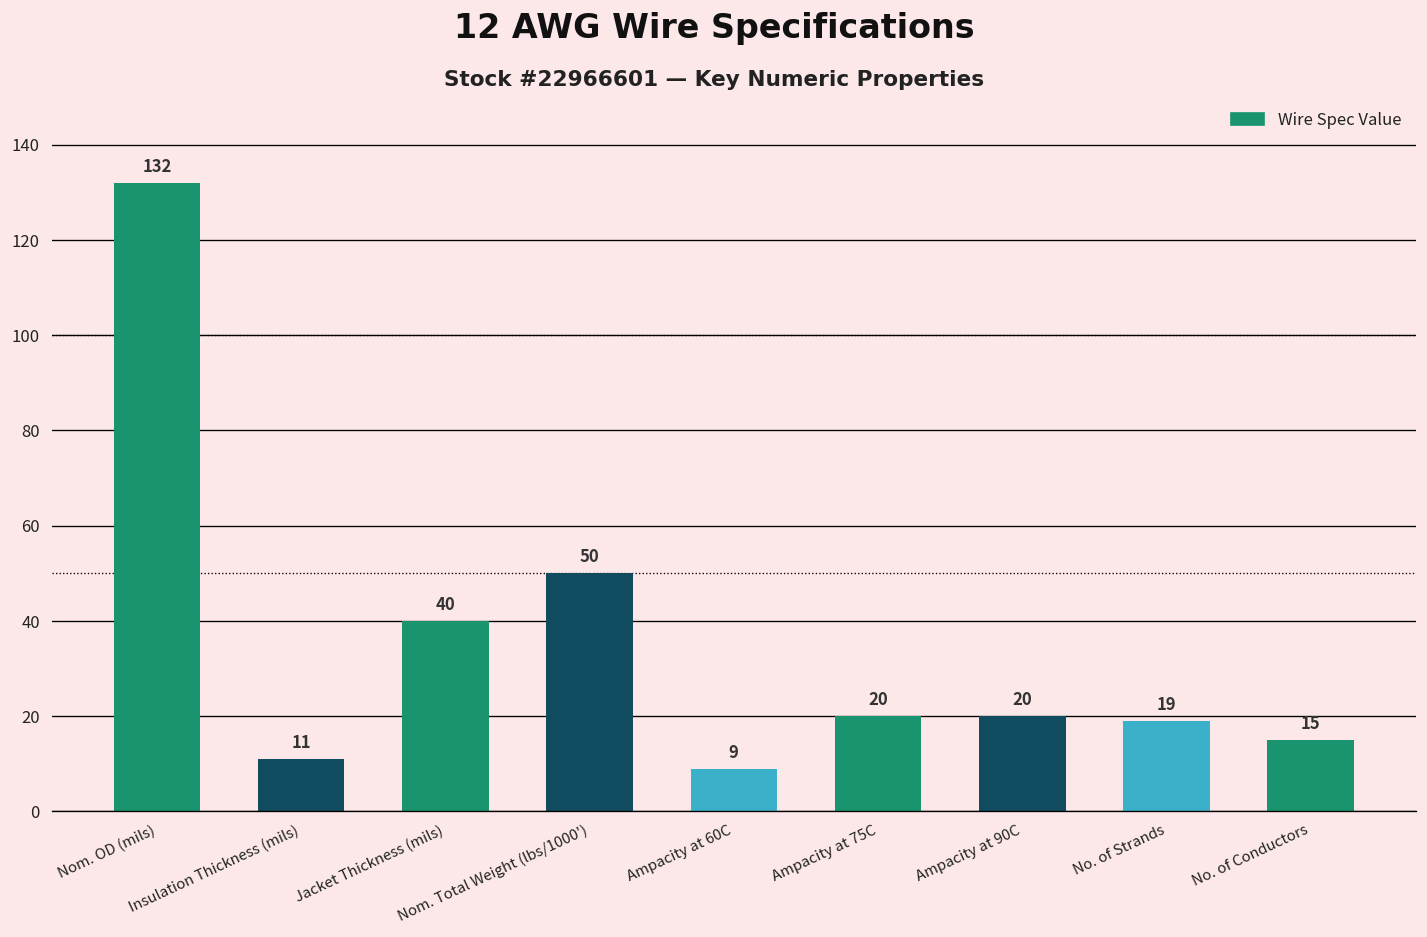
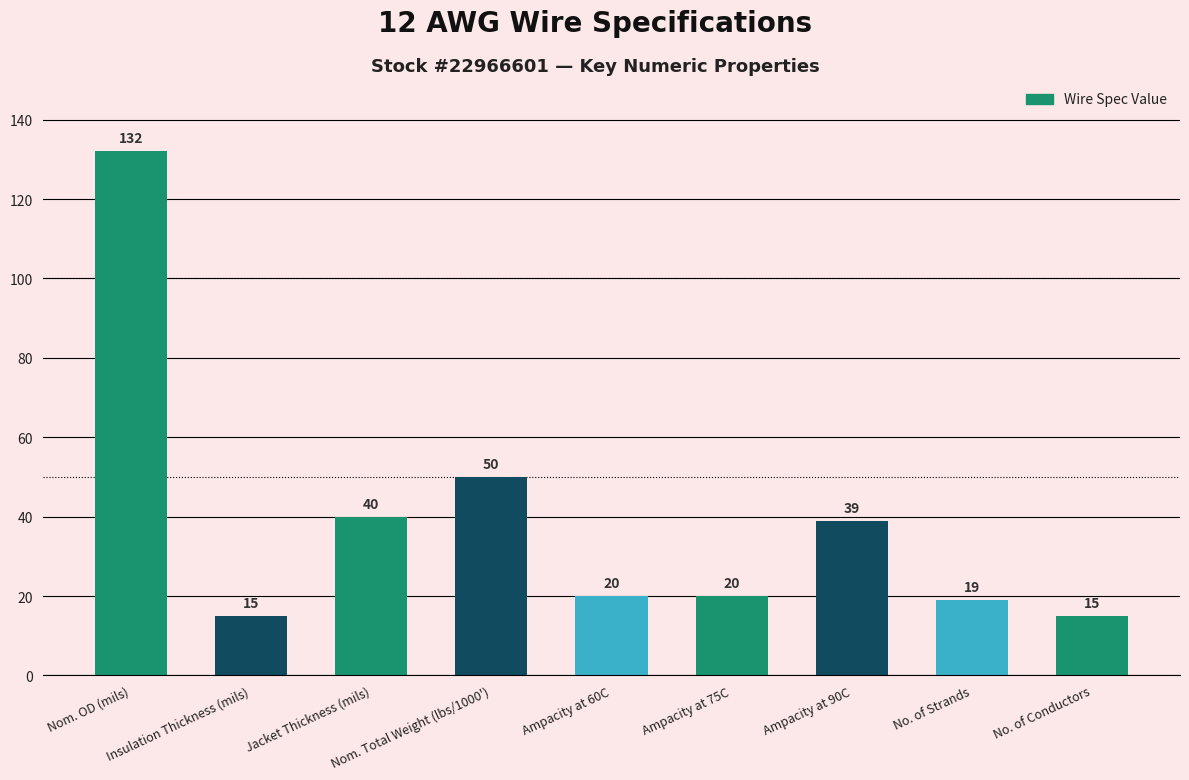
Insulation Thickness (mils): 11 -> 15
Ampacity at 60C: 9 -> 20
Ampacity at 90C: 20 -> 39
